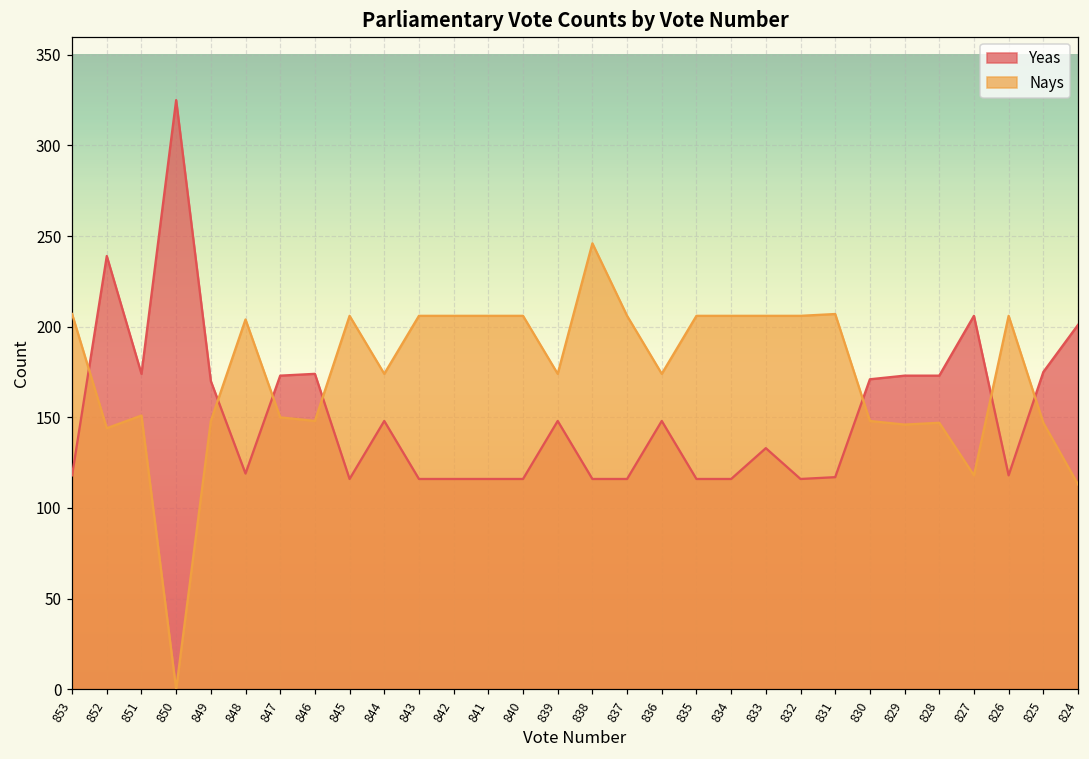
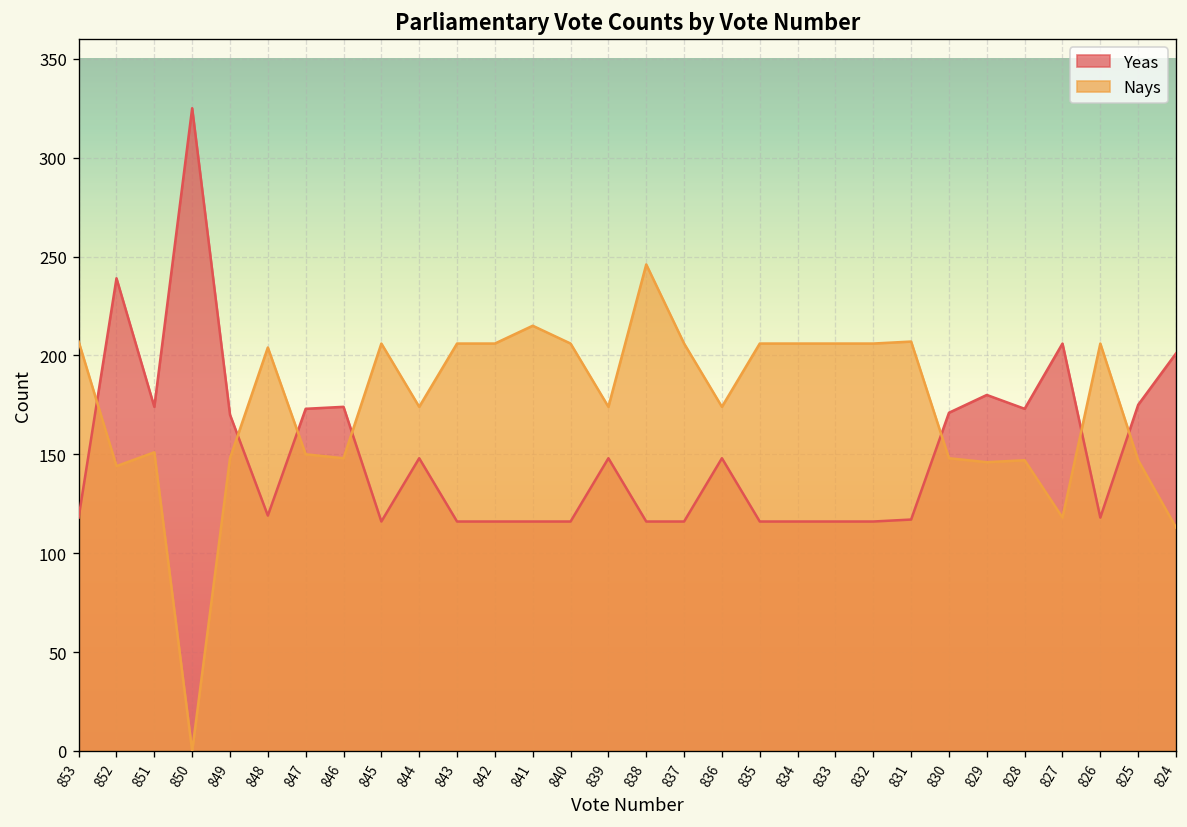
Nays, 841: 206 -> 215
Yeas, 833: 133 -> 116
Yeas, 829: 173 -> 180
